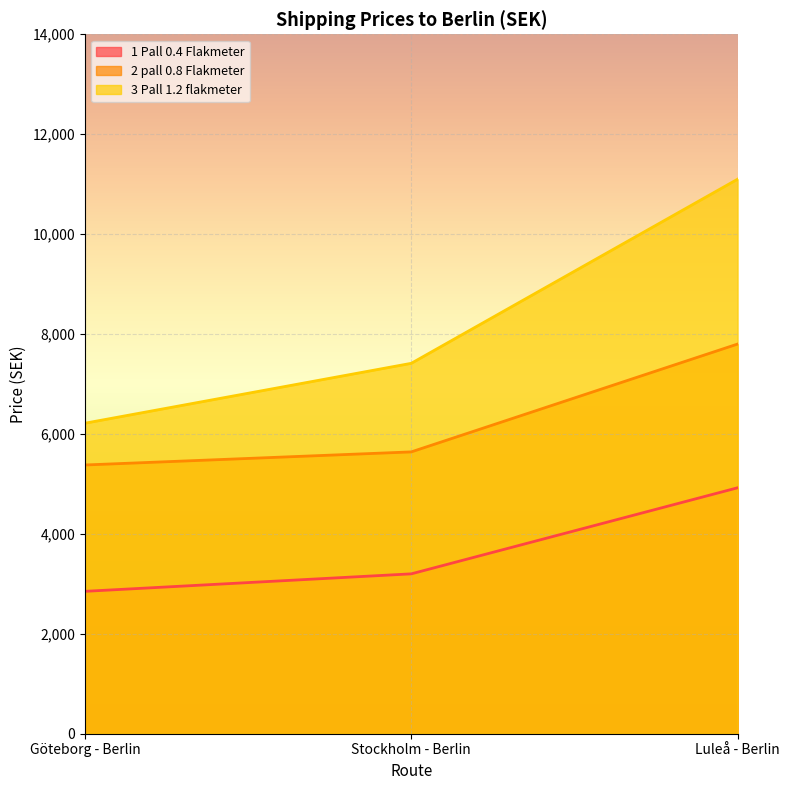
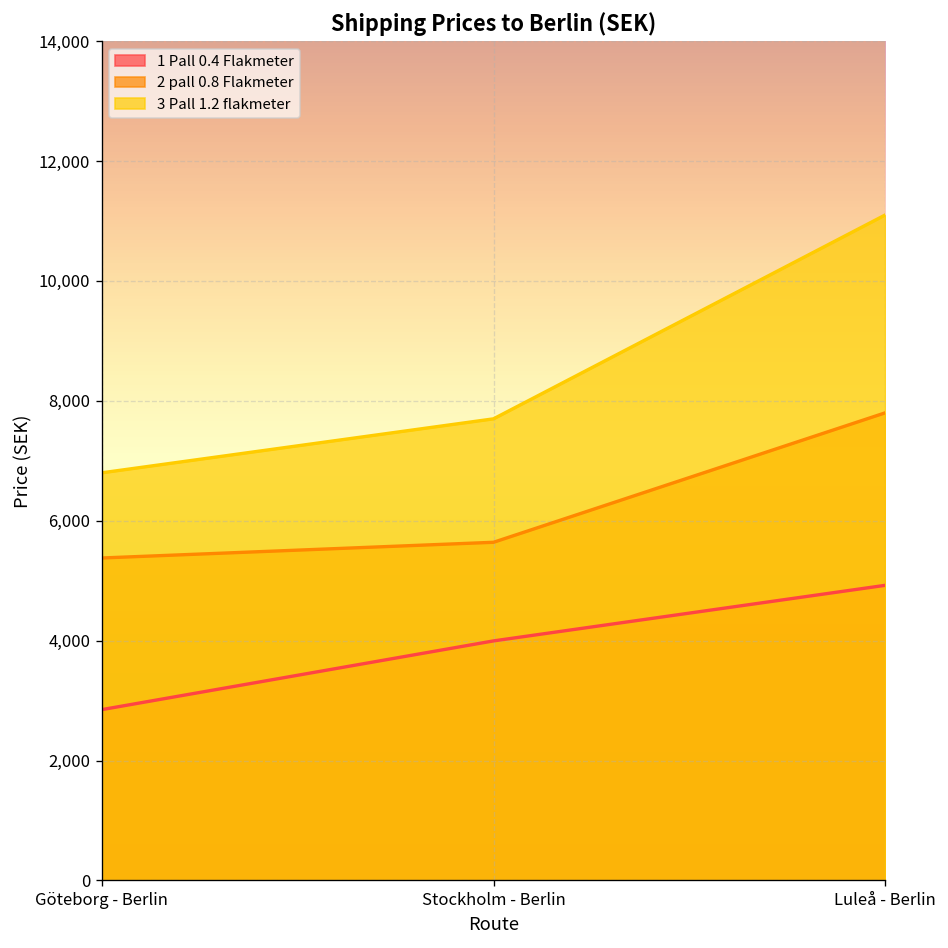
3 Pall 1.2 flakmeter, Göteborg - Berlin: 6,200 -> 6,800
1 Pall 0.4 Flakmeter, Stockholm - Berlin: 3,200 -> 4,000
3 Pall 1.2 flakmeter, Stockholm - Berlin: 7,400 -> 7,700
